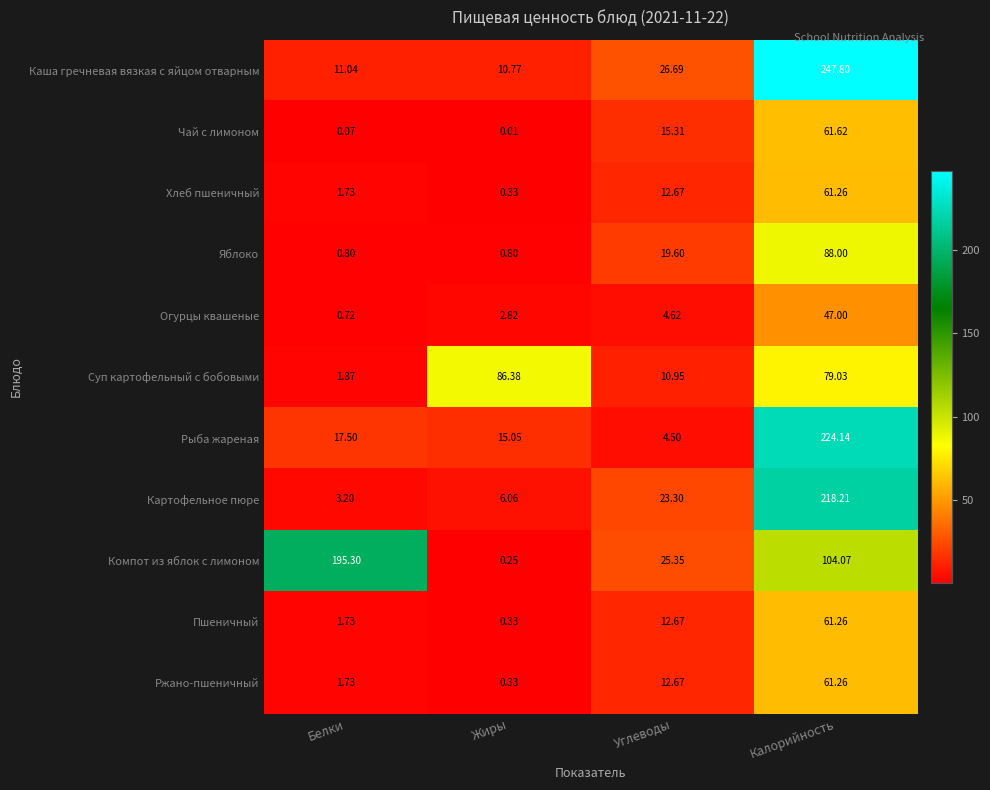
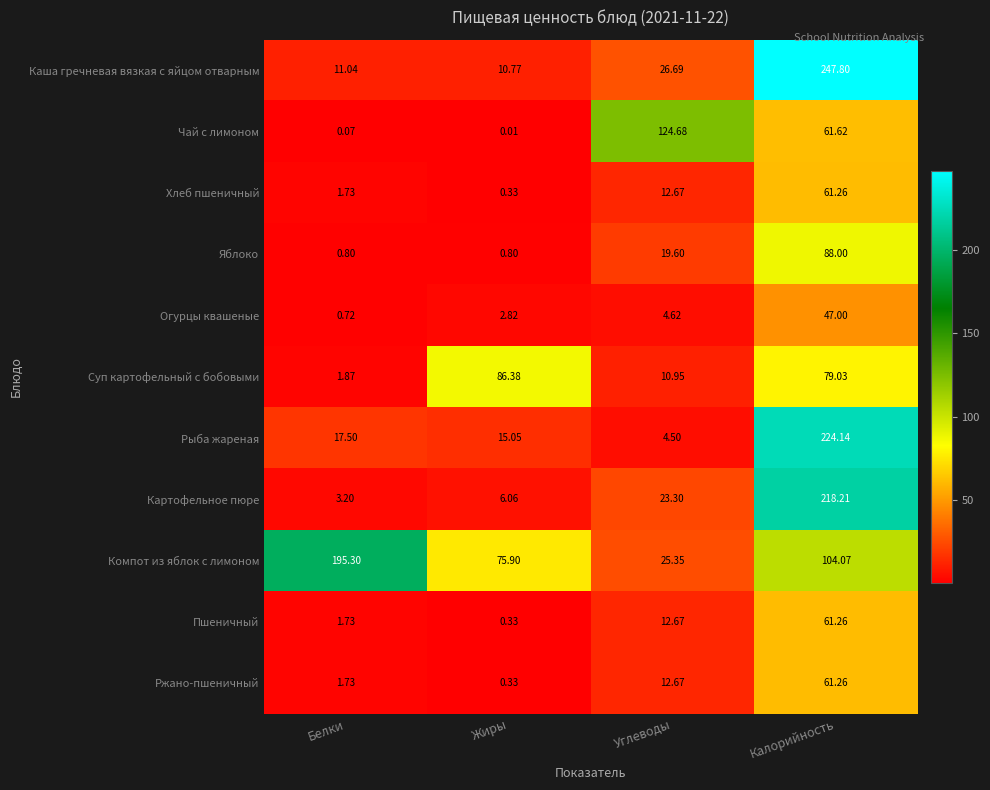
Чай с лимоном, Углеводы: 15.31 -> 124.68
Компот из яблок с лимоном, Жиры: 0.25 -> 75.90
